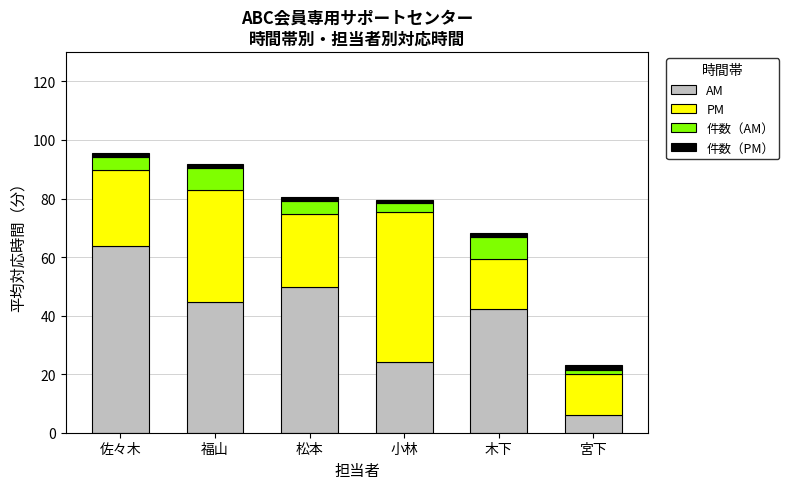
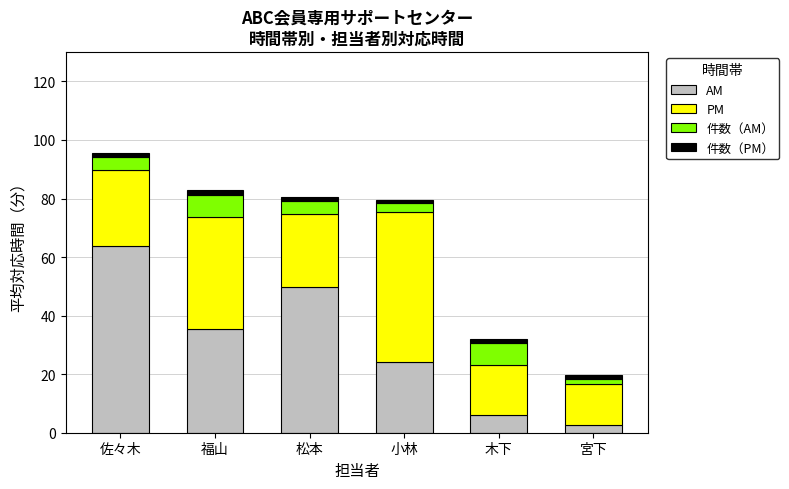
AM, 福山: 45 -> 36
AM, 木下: 42 -> 6
AM, 宮下: 6 -> 3
